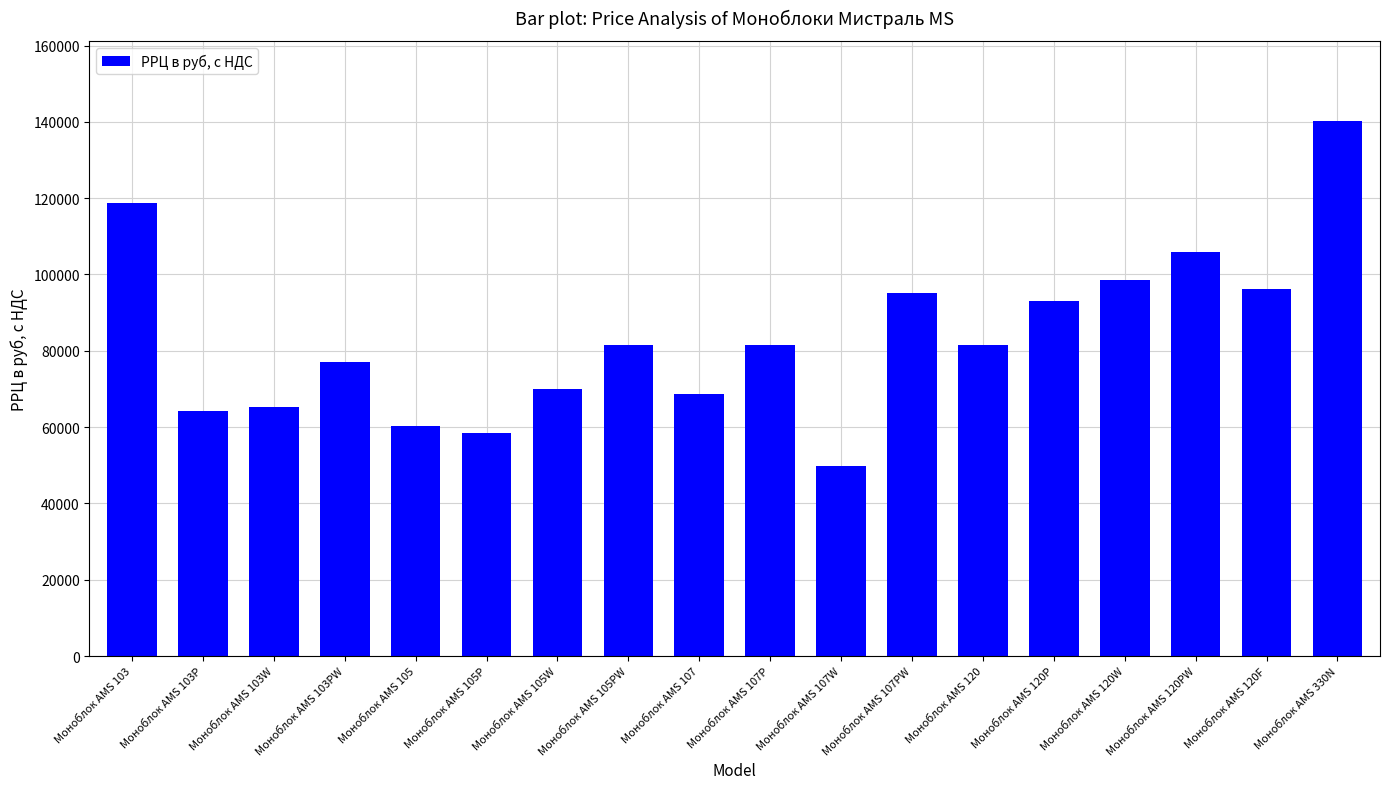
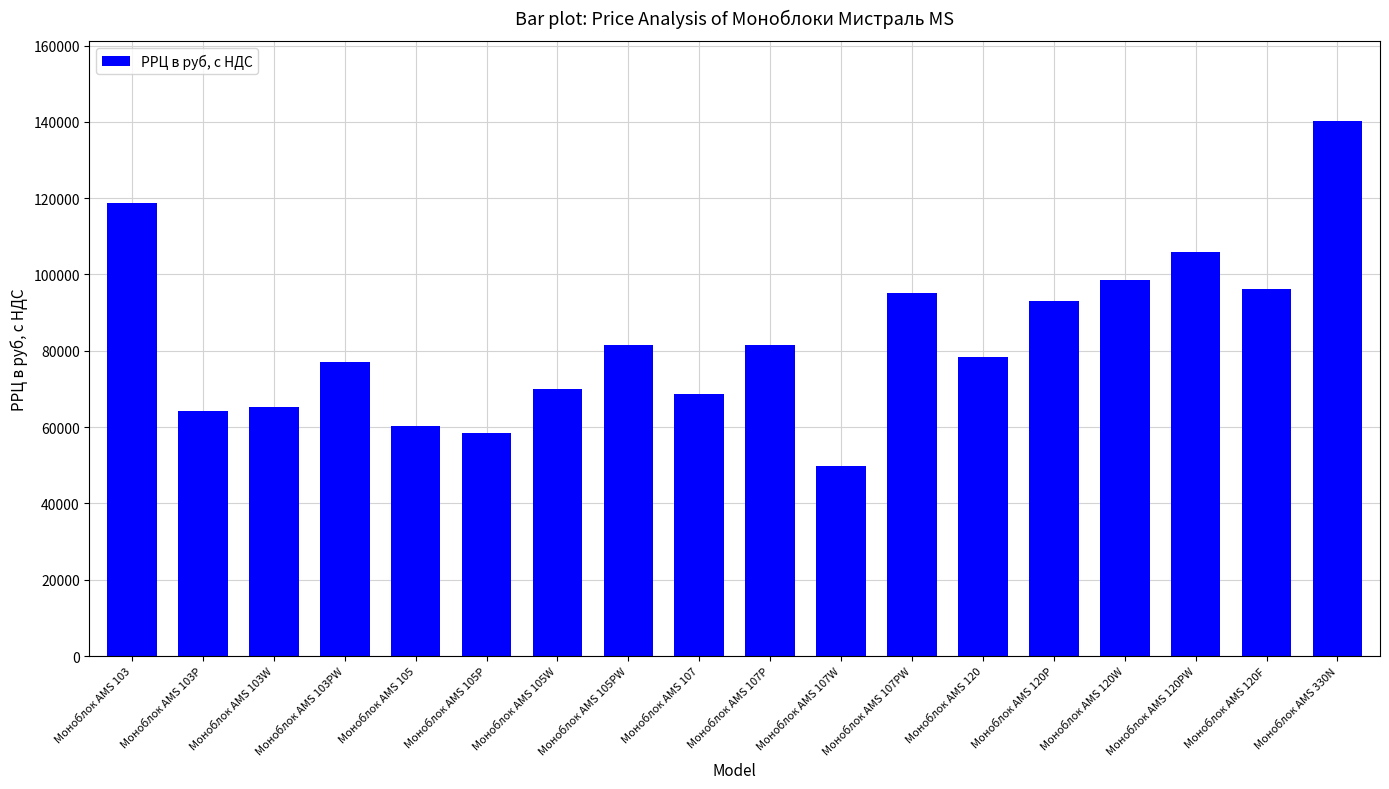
Моноблок AMS 120: 81000 -> 78000
